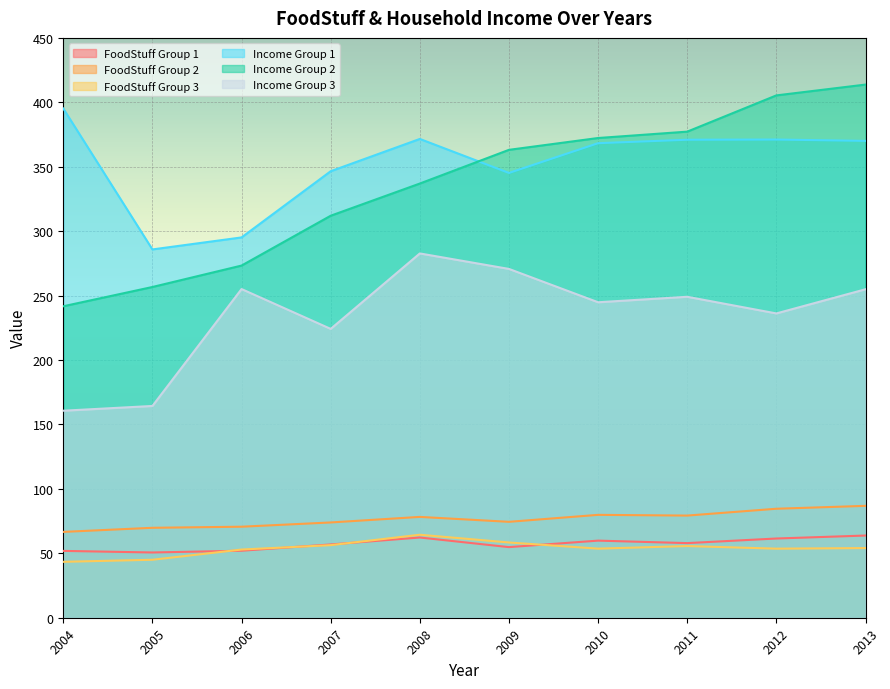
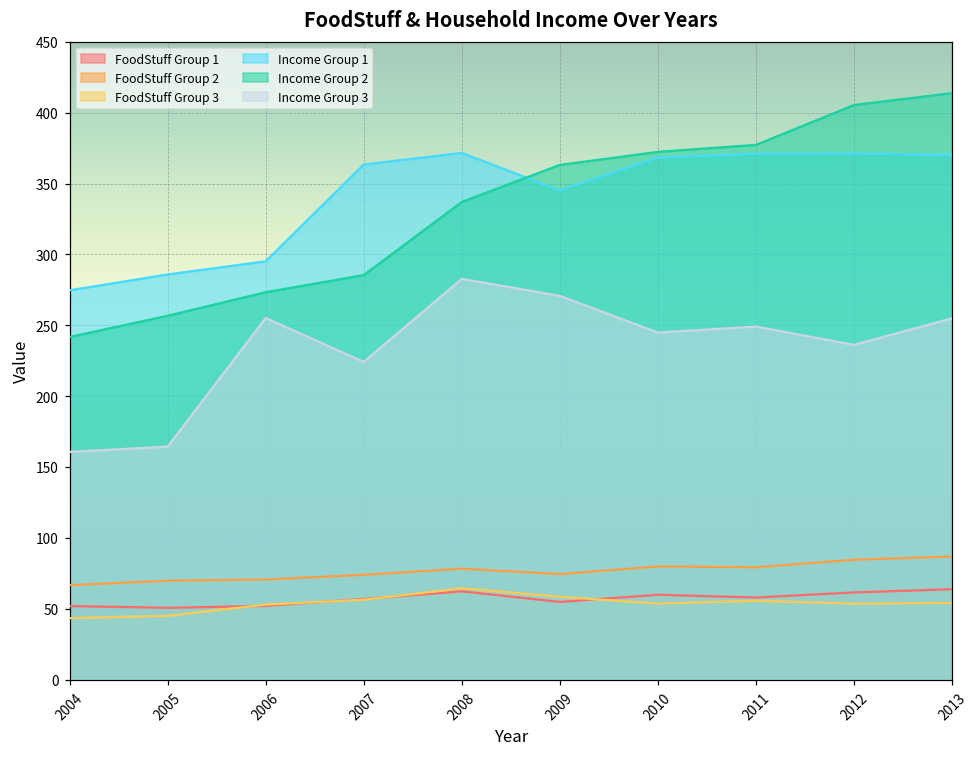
Income Group 1, 2004: 395 -> 275
Income Group 1, 2007: 347 -> 363
Income Group 2, 2007: 312 -> 285
